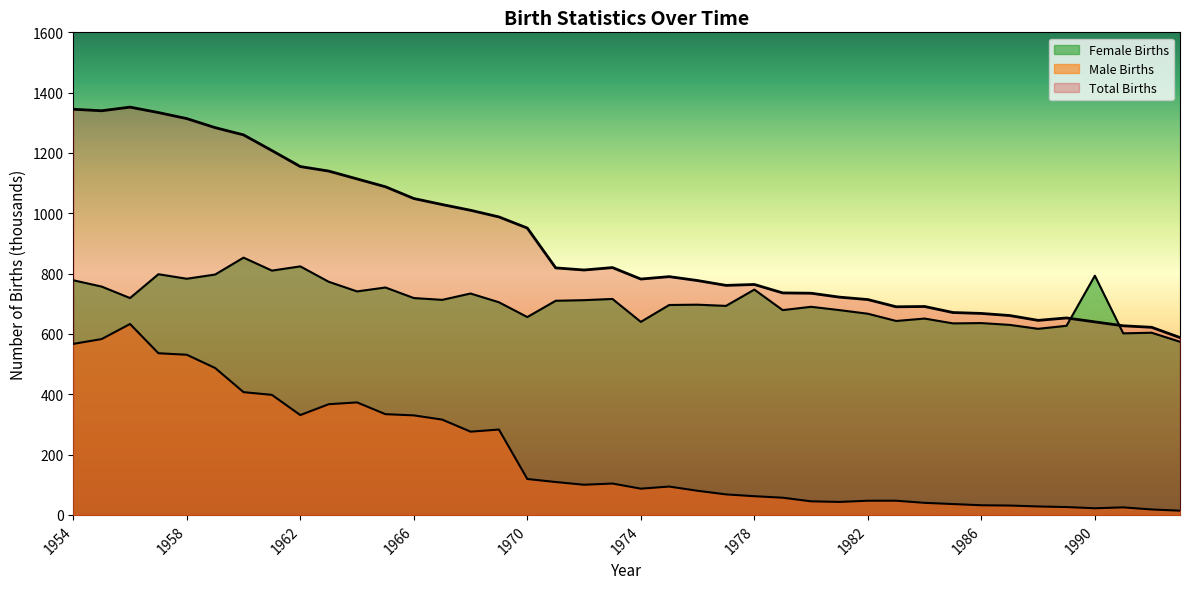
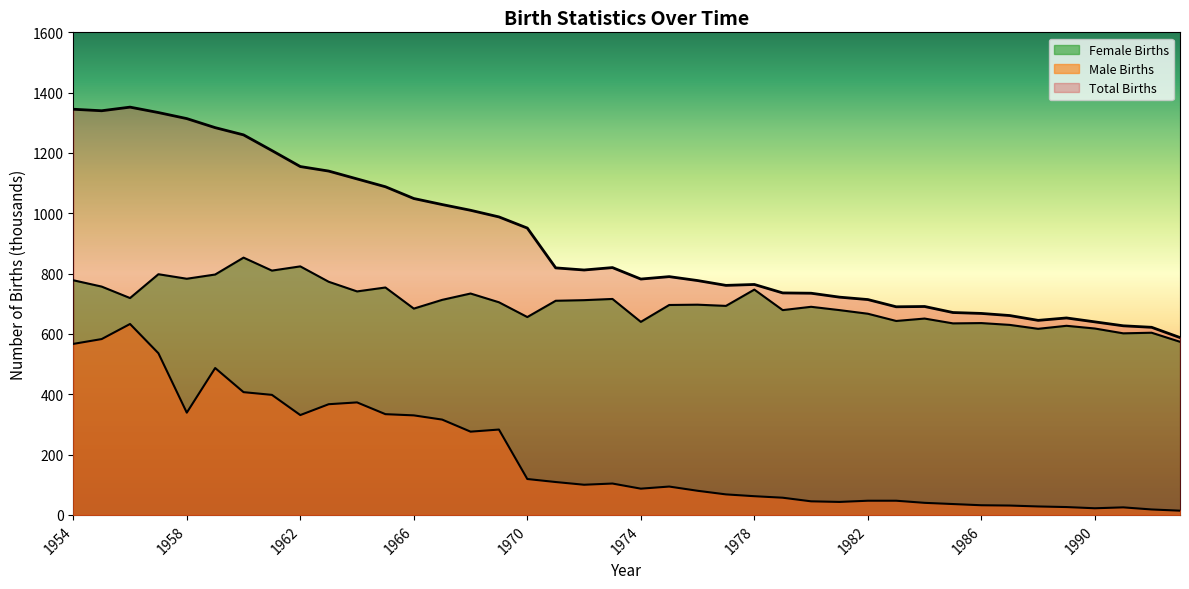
Male Births, 1958: 530 -> 340
Female Births, 1966: 720 -> 680
Female Births, 1990: 790 -> 620
